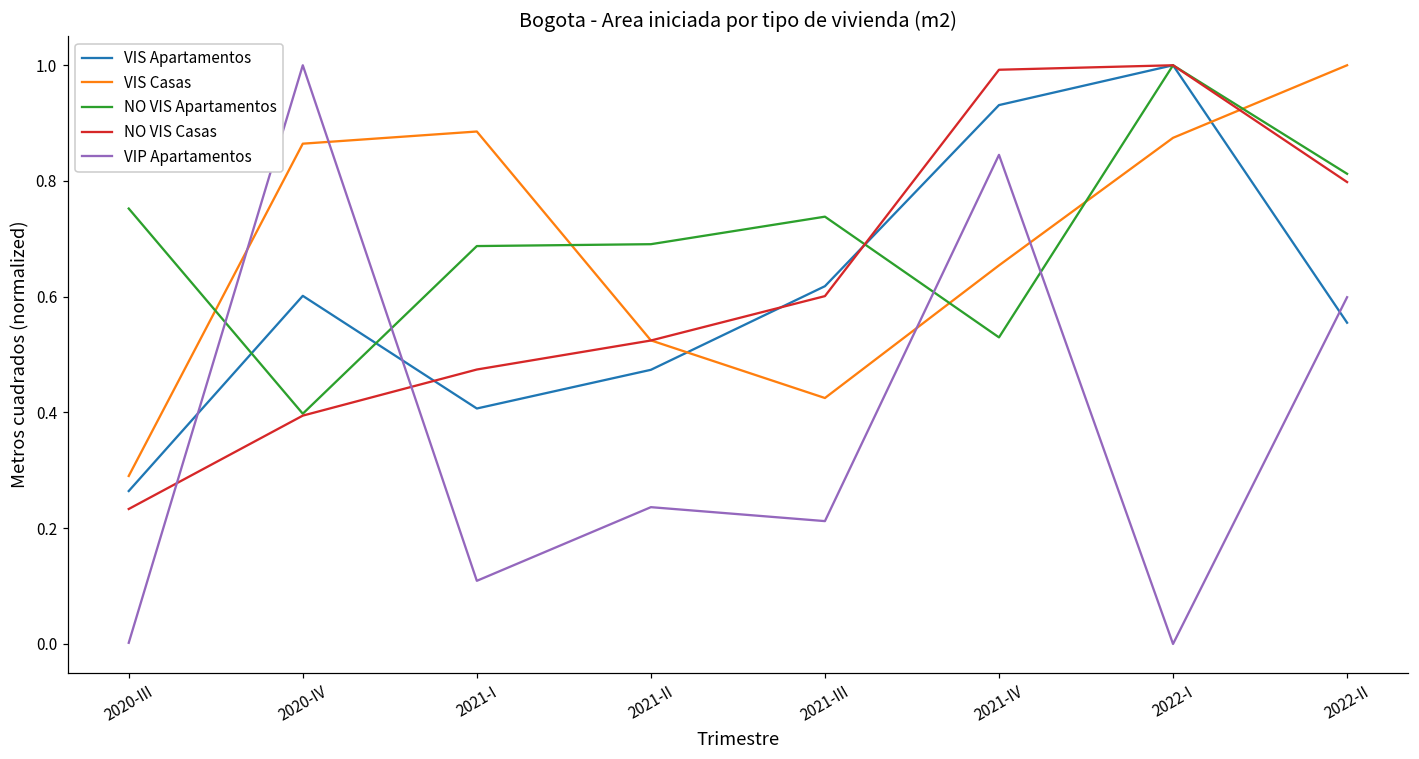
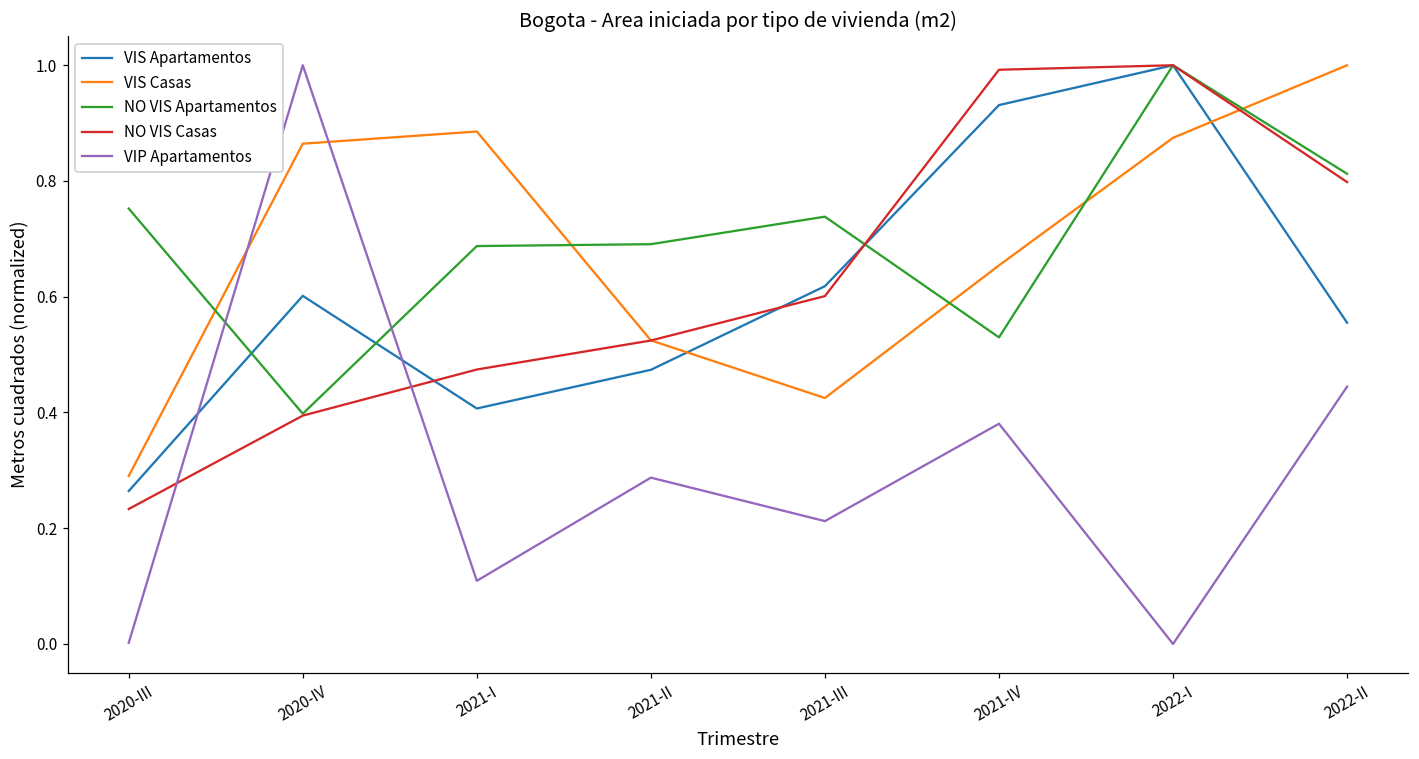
VIP Apartamentos, 2021-II: 0.24 -> 0.29
VIP Apartamentos, 2021-IV: 0.85 -> 0.38
VIP Apartamentos, 2022-II: 0.60 -> 0.44
